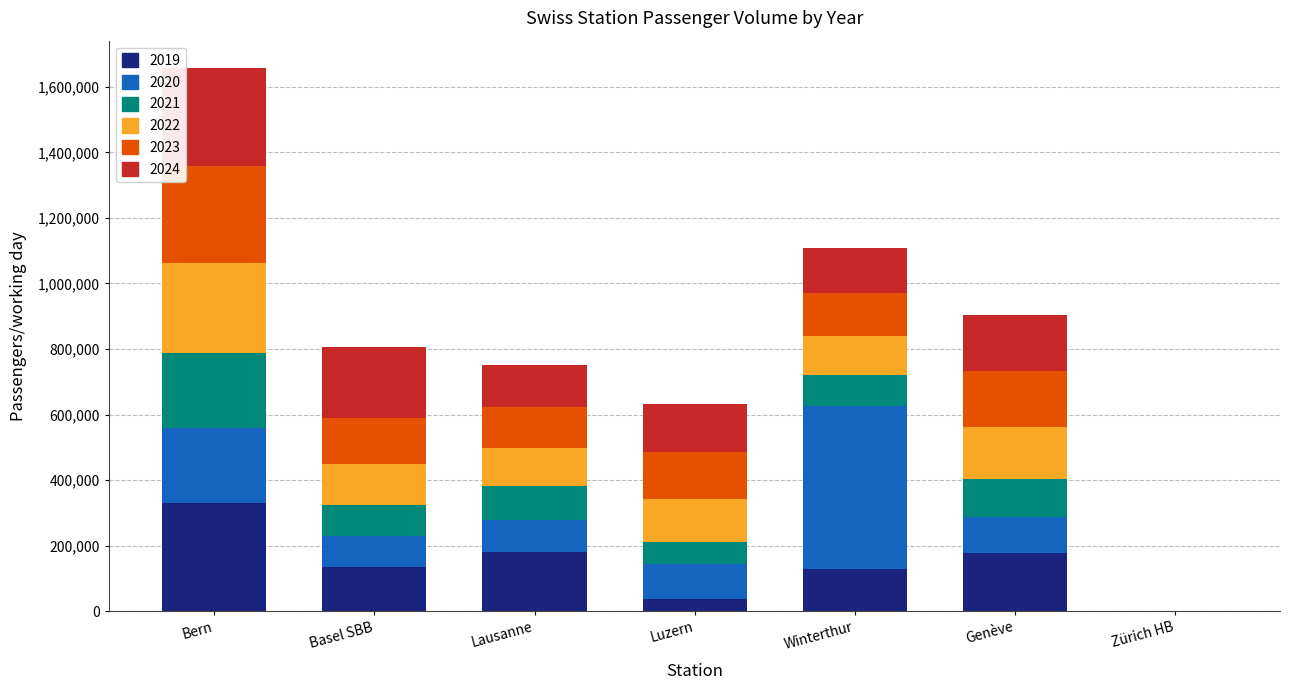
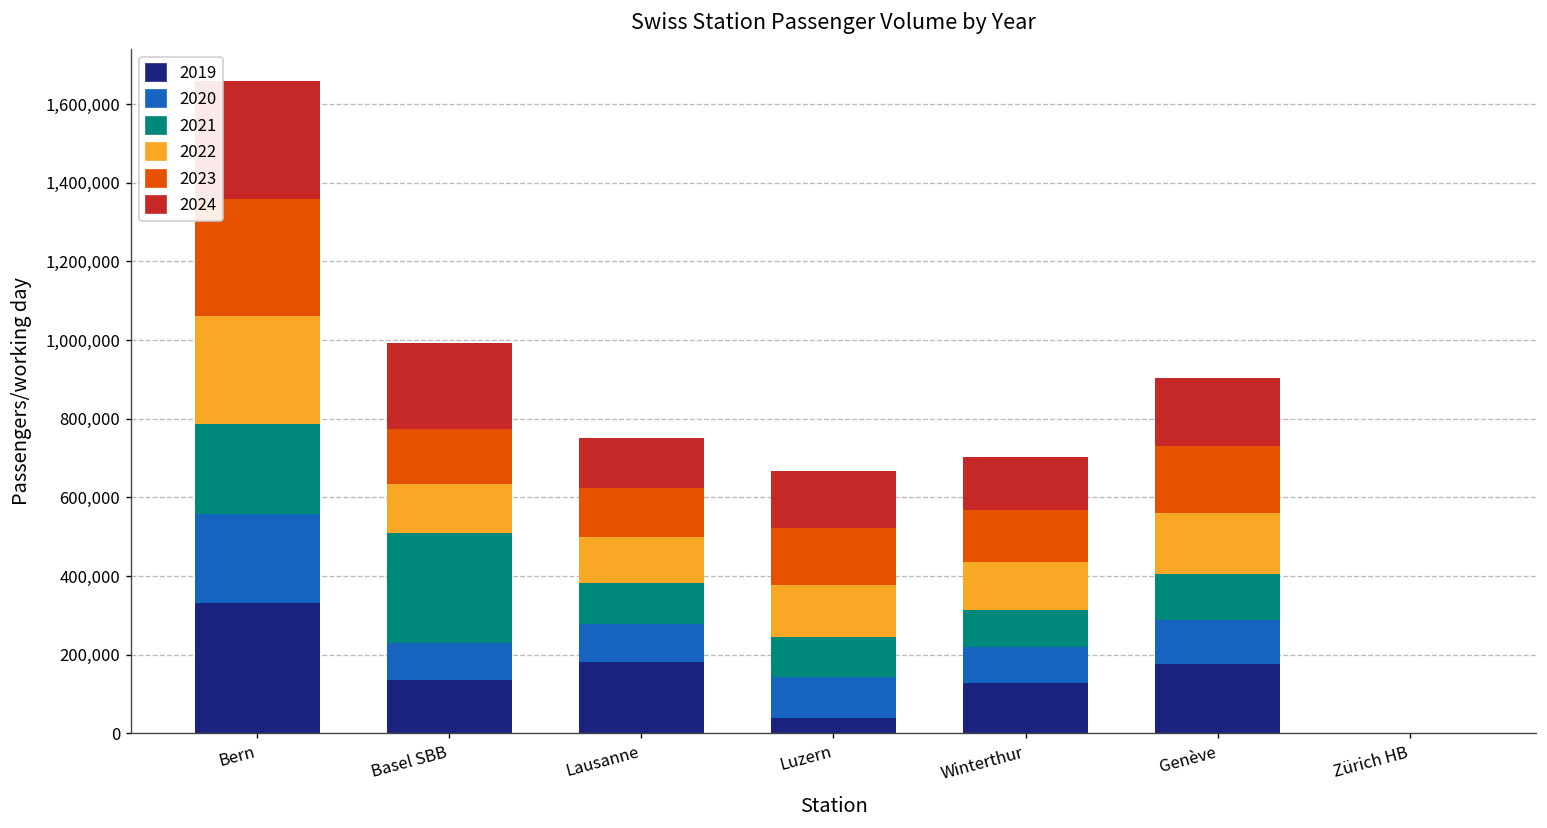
2021, Basel SBB: 100,000 -> 280,000
2021, Luzern: 70,000 -> 100,000
2020, Winterthur: 500,000 -> 90,000
